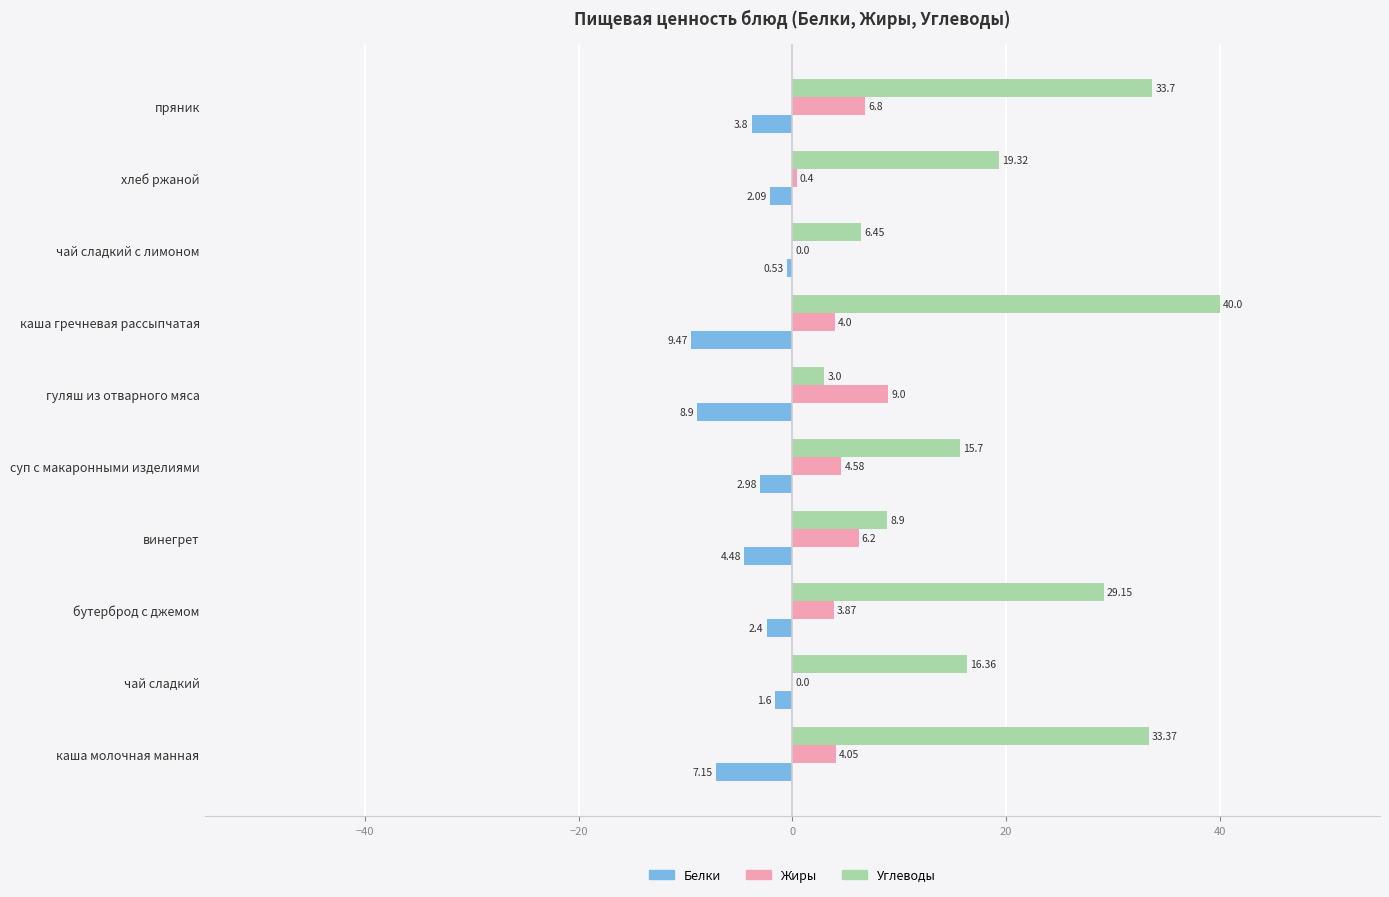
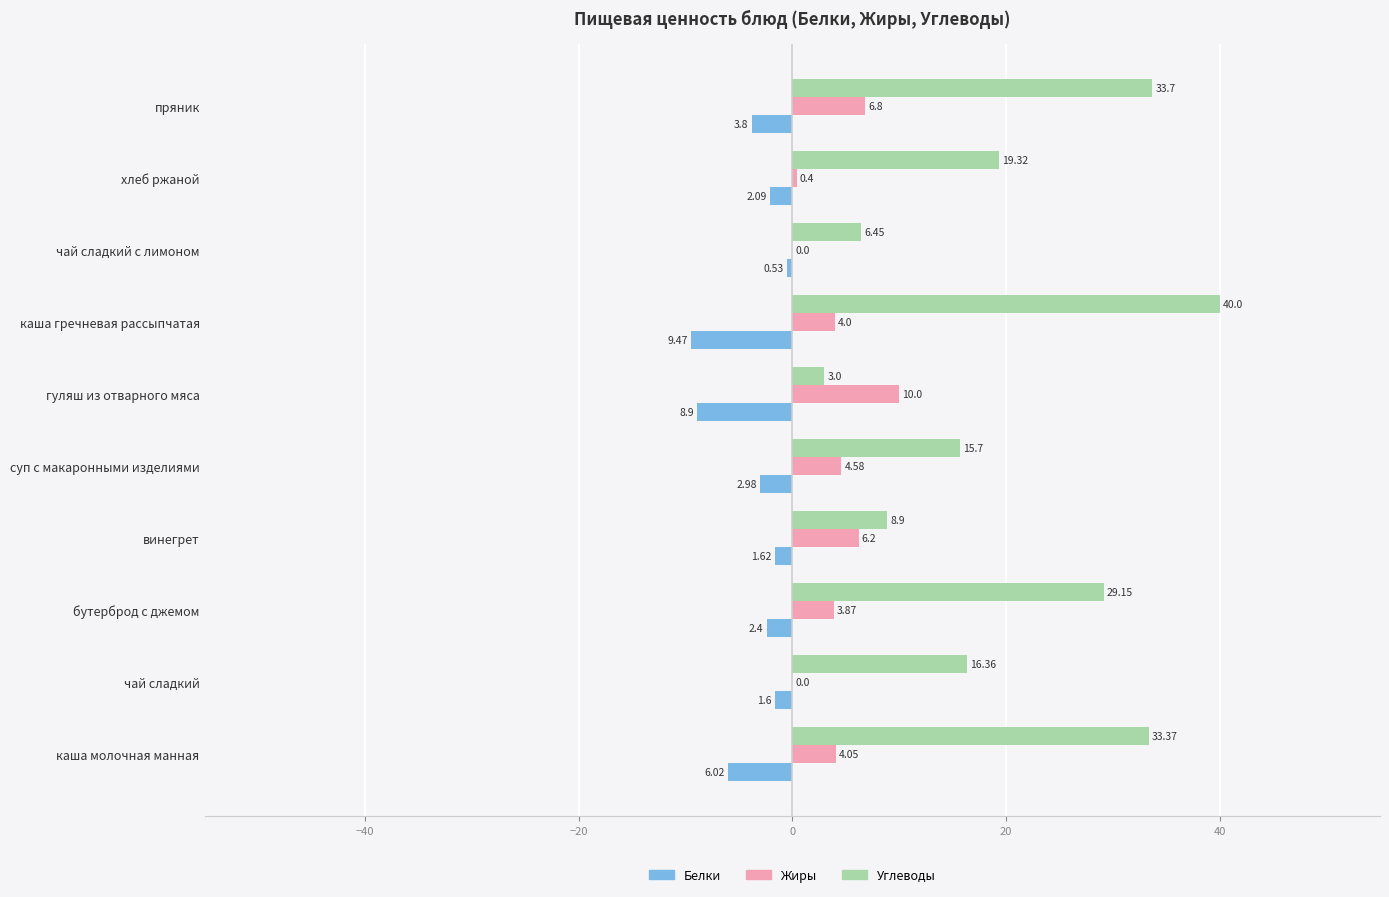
Жиры, гуляш из отварного мяса: 9.0 -> 10.0
Белки, винегрет: 4.48 -> 1.62
Белки, каша молочная манная: 7.15 -> 6.02
